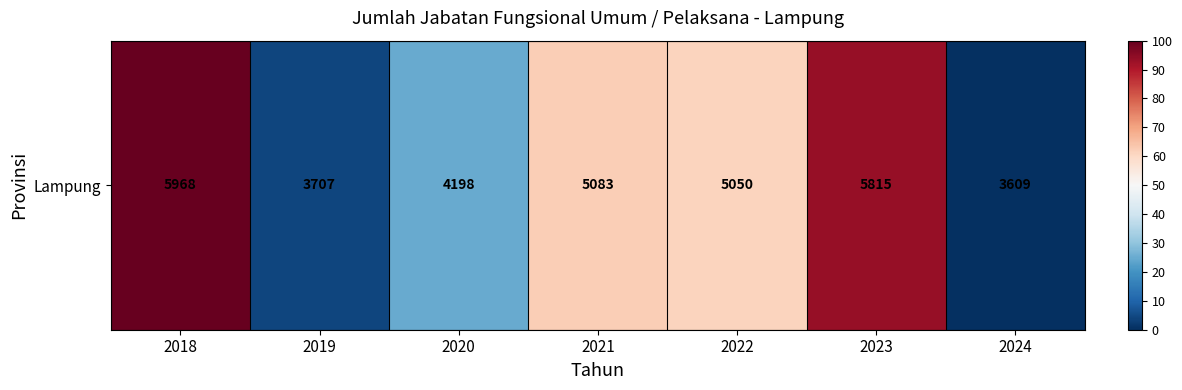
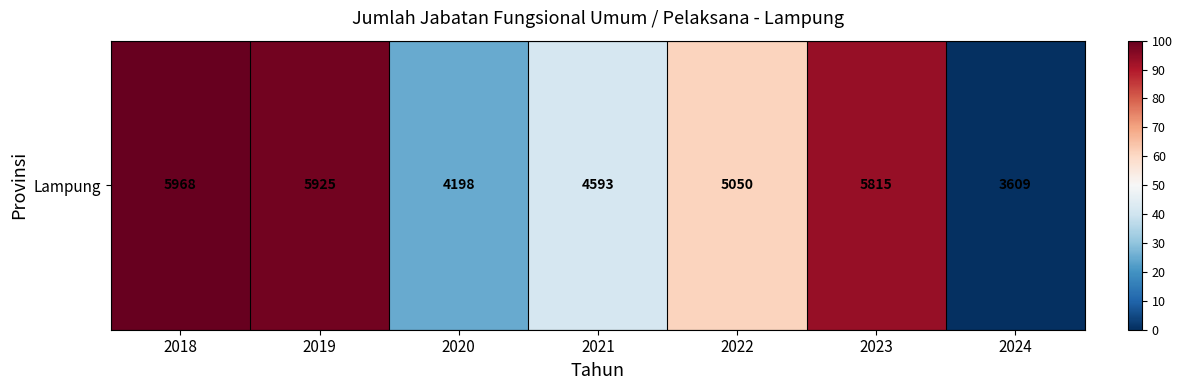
Lampung, 2019: 3707 -> 5925
Lampung, 2021: 5083 -> 4593
